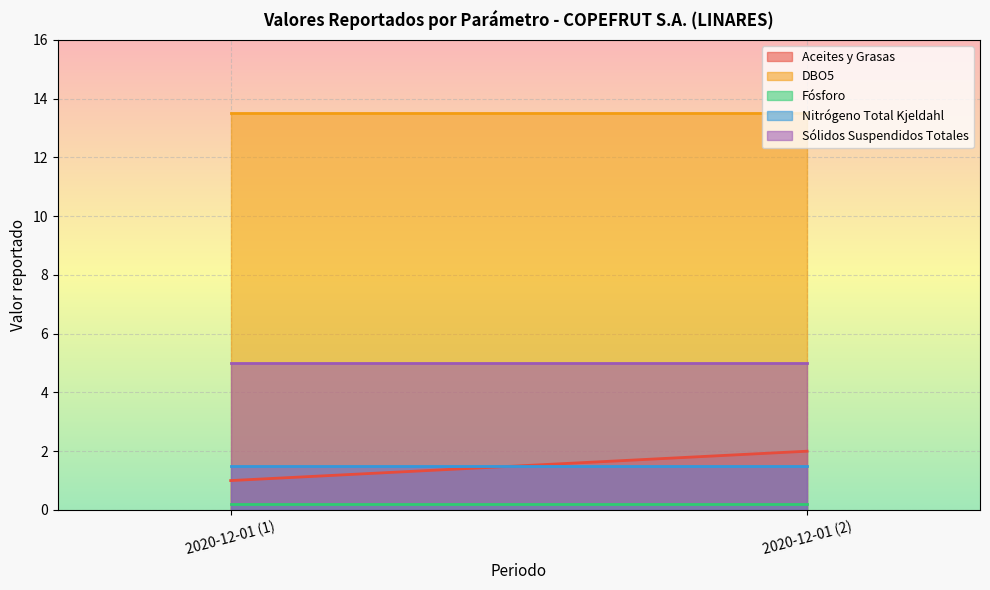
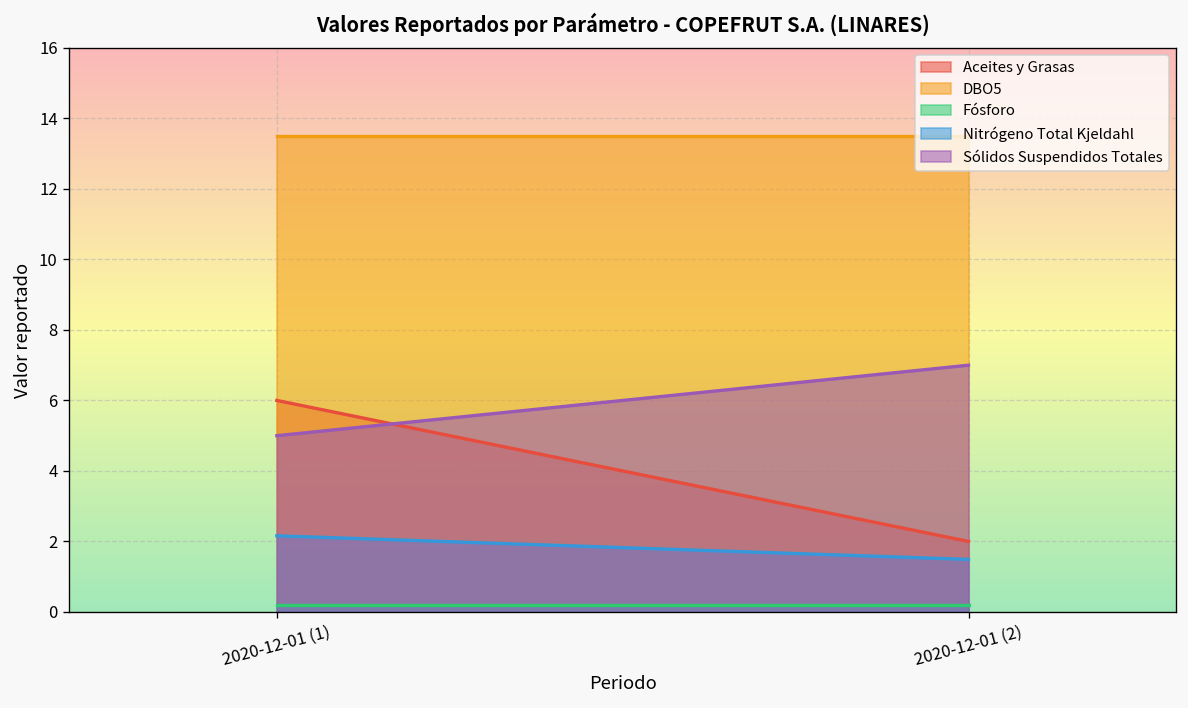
Aceites y Grasas, 2020-12-01 (1): 1 -> 6
Nitrógeno Total Kjeldahl, 2020-12-01 (1): 1.5 -> 2.2
Sólidos Suspendidos Totales, 2020-12-01 (2): 5 -> 7
